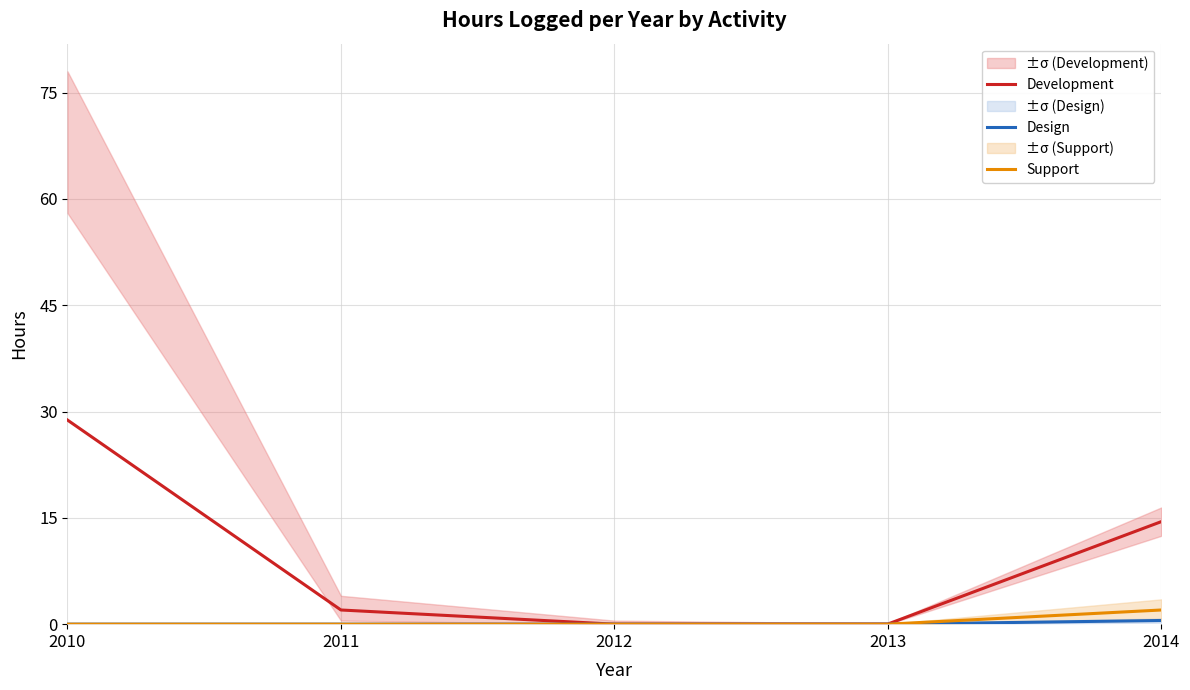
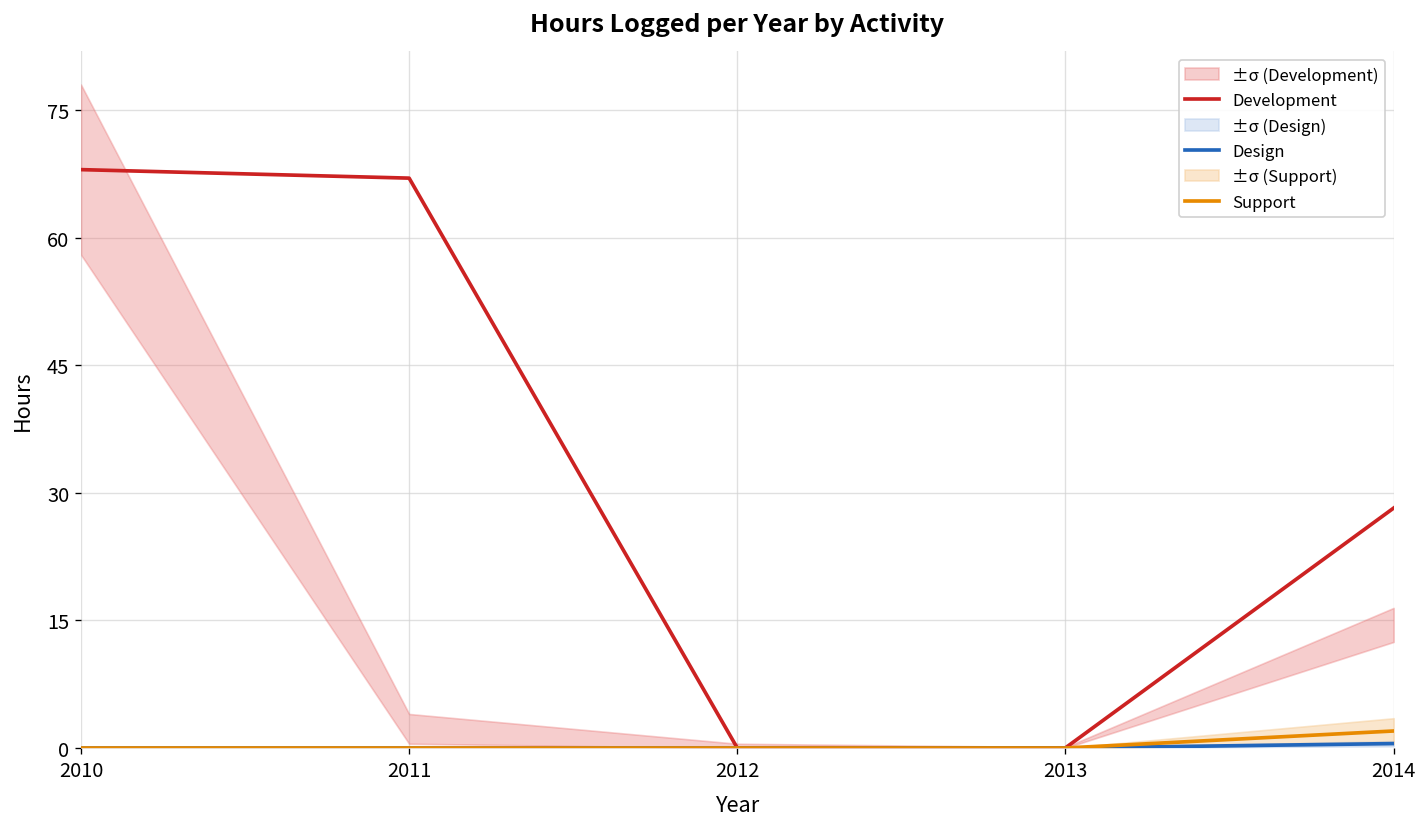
Development, 2010: 29 -> 68
Development, 2011: 2 -> 67
Development, 2014: 14 -> 28
